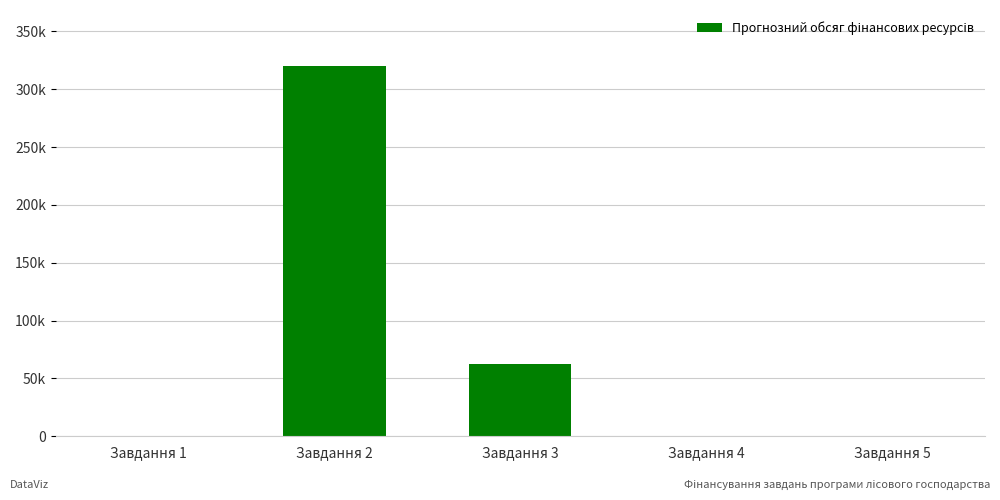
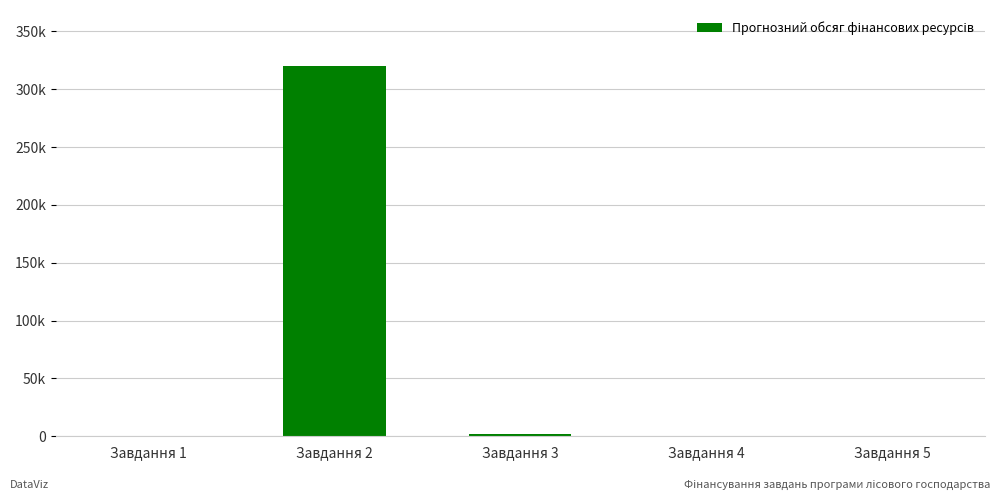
Завдання 3: 62000 -> 2000
